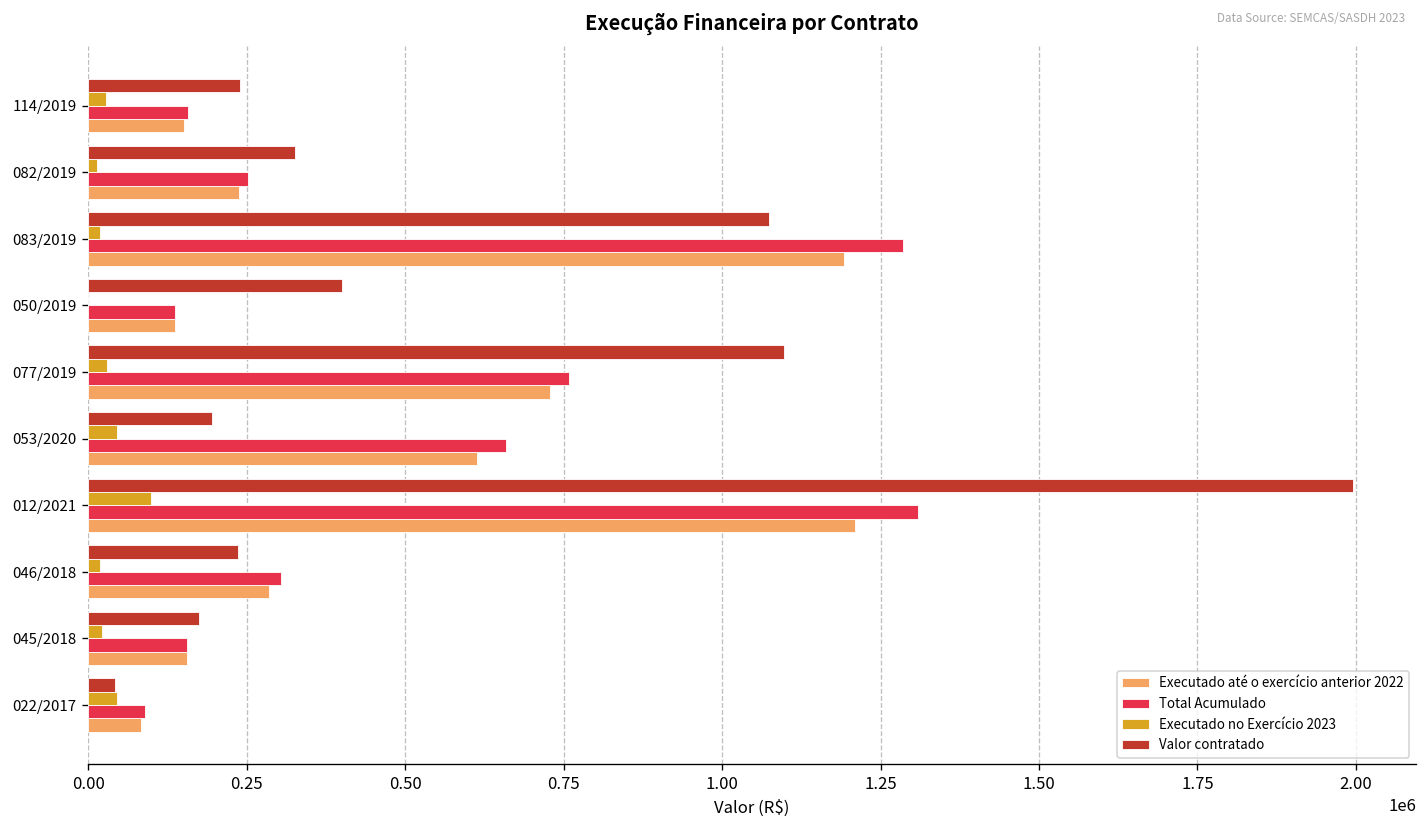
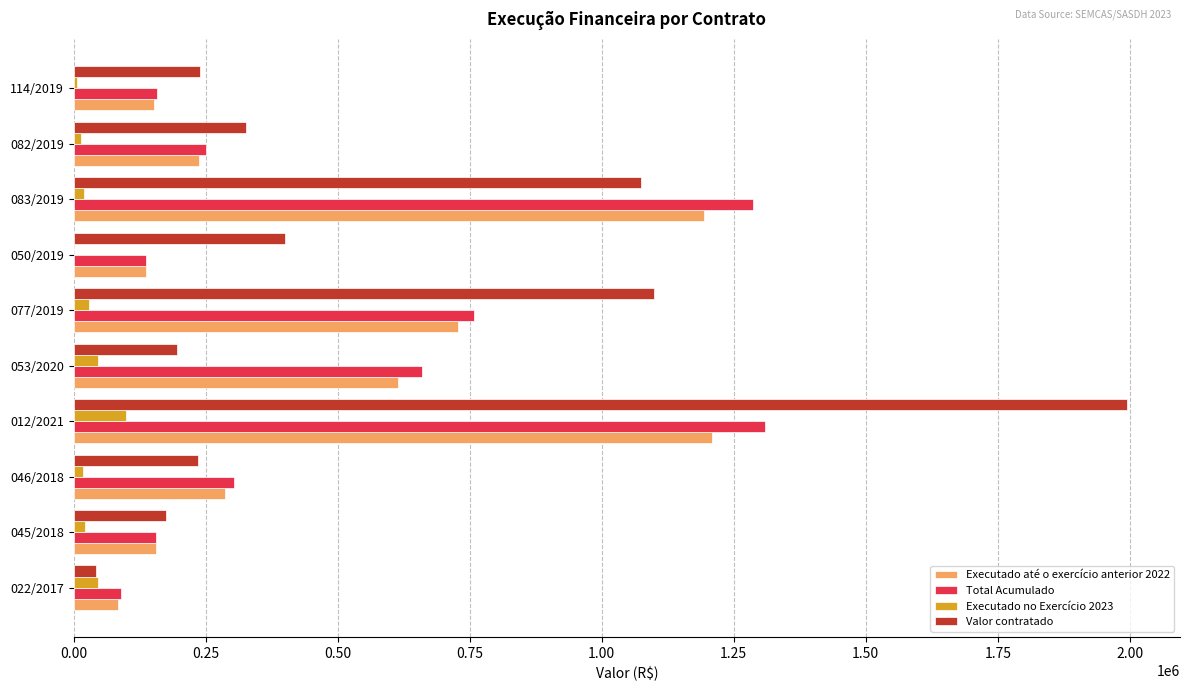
Executado no Exercício 2023, 114/2019: 30000 -> 10000
